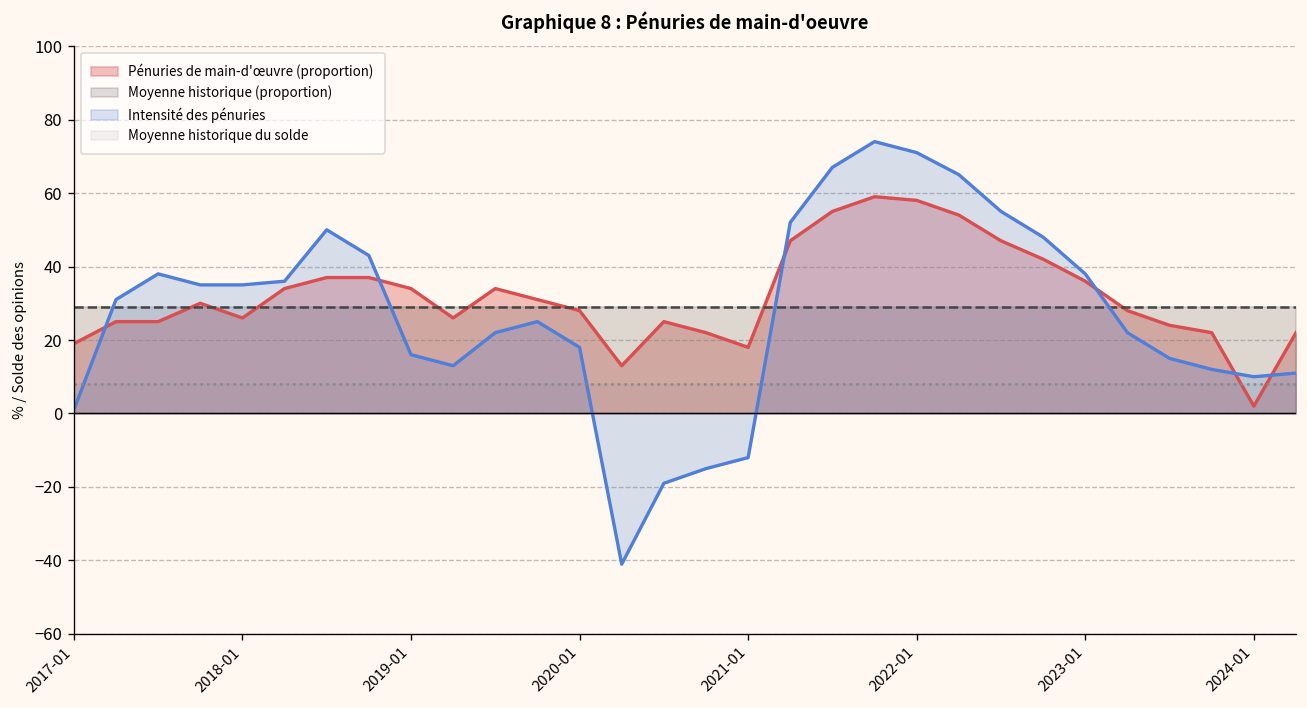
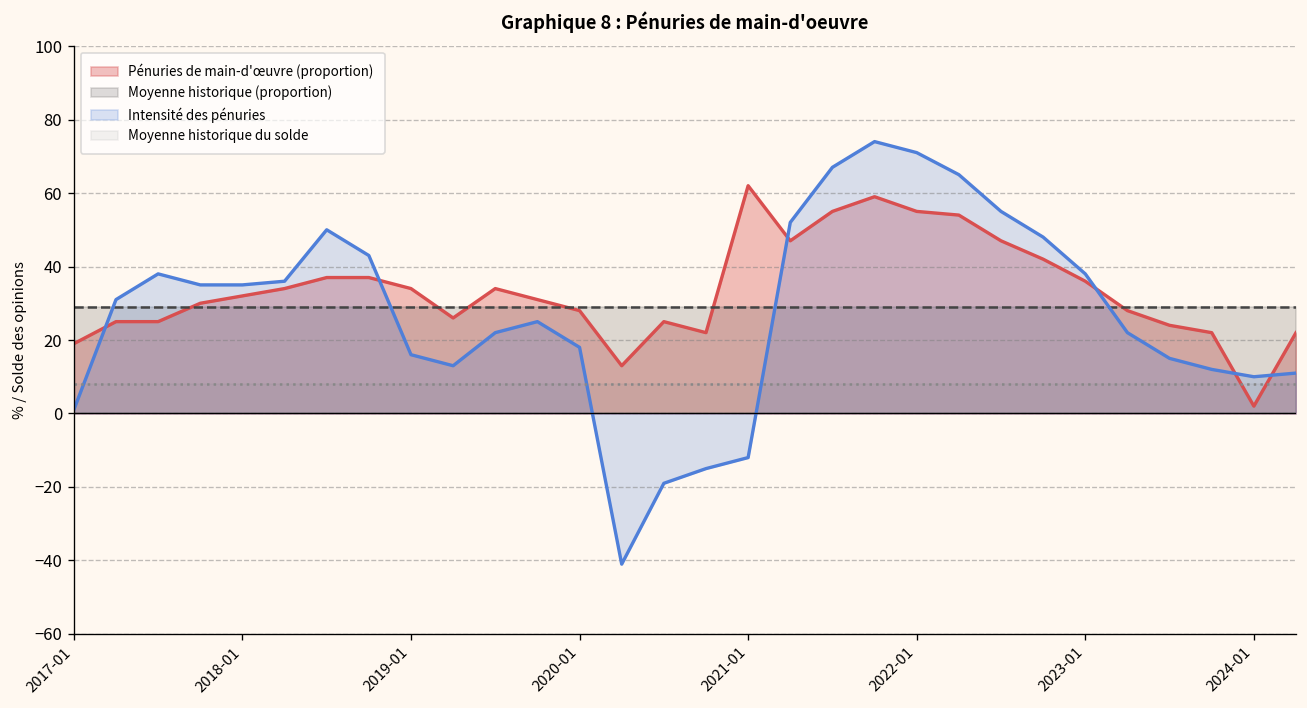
Pénuries de main-d'œuvre (proportion), 2018-01: 26 -> 32
Pénuries de main-d'œuvre (proportion), 2021-01: 18 -> 62
Pénuries de main-d'œuvre (proportion), 2022-01: 58 -> 55
